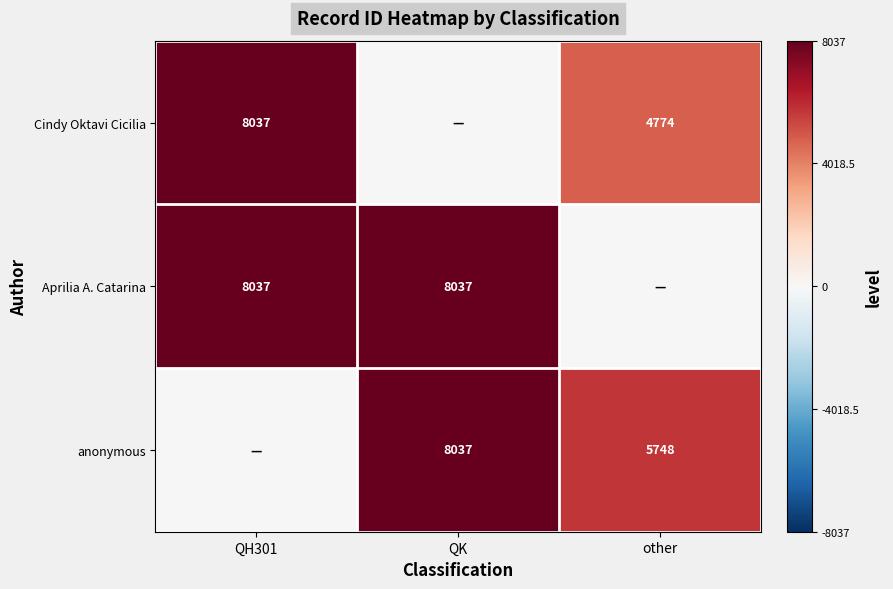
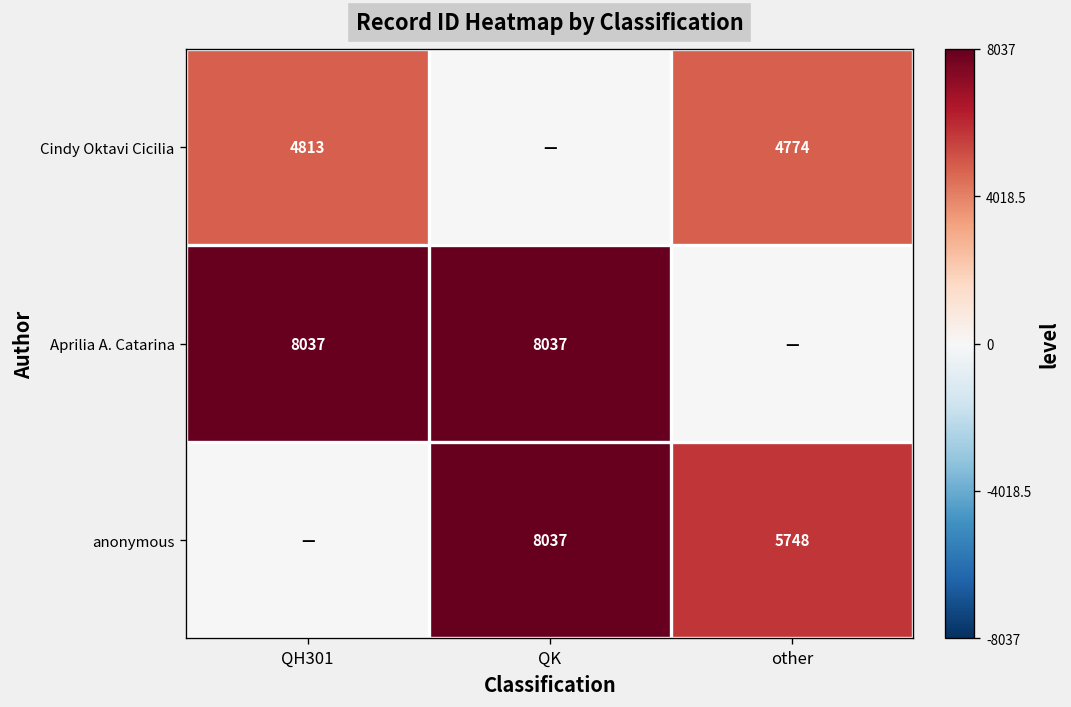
Cindy Oktavi Cicilia, QH301: 8037 -> 4813
